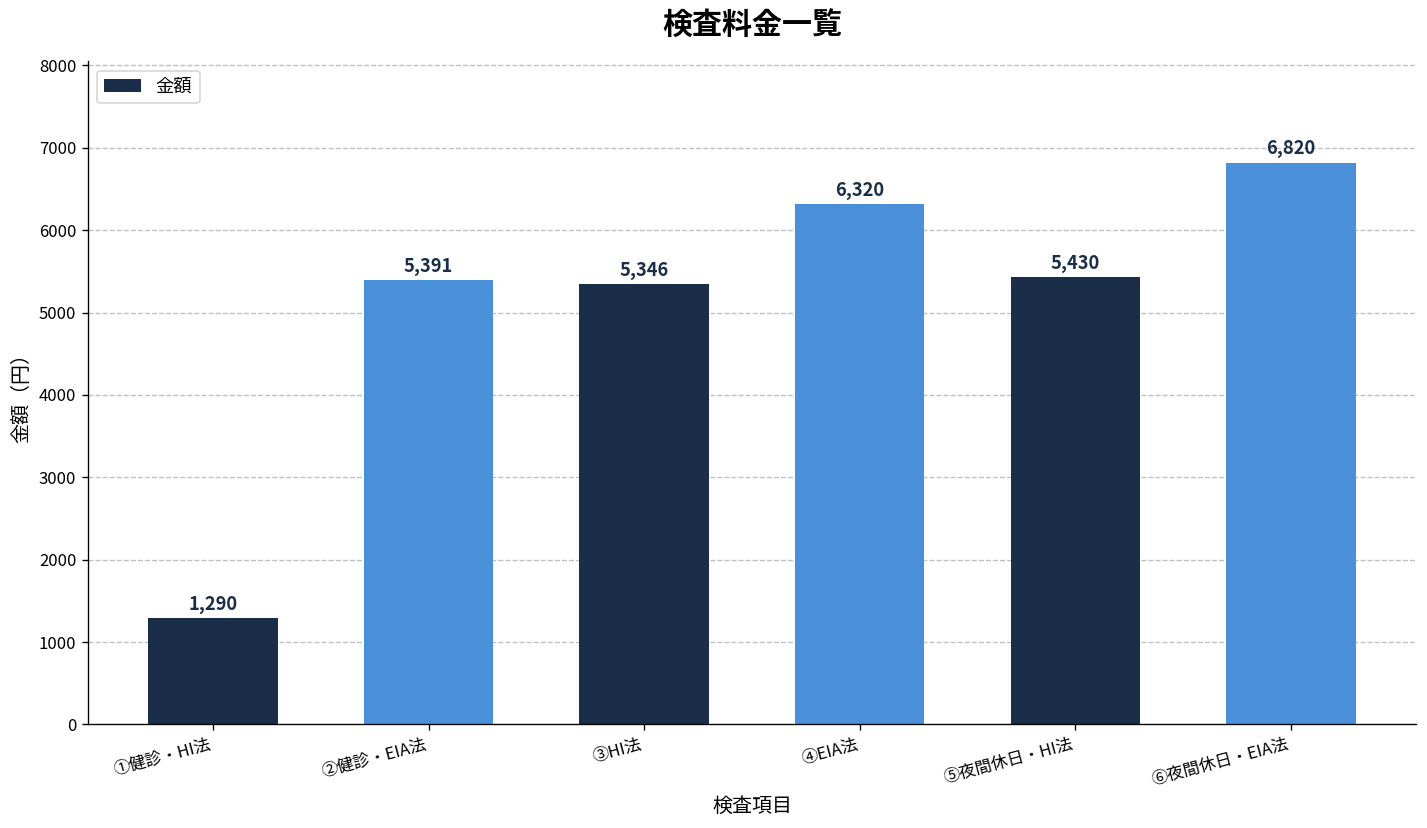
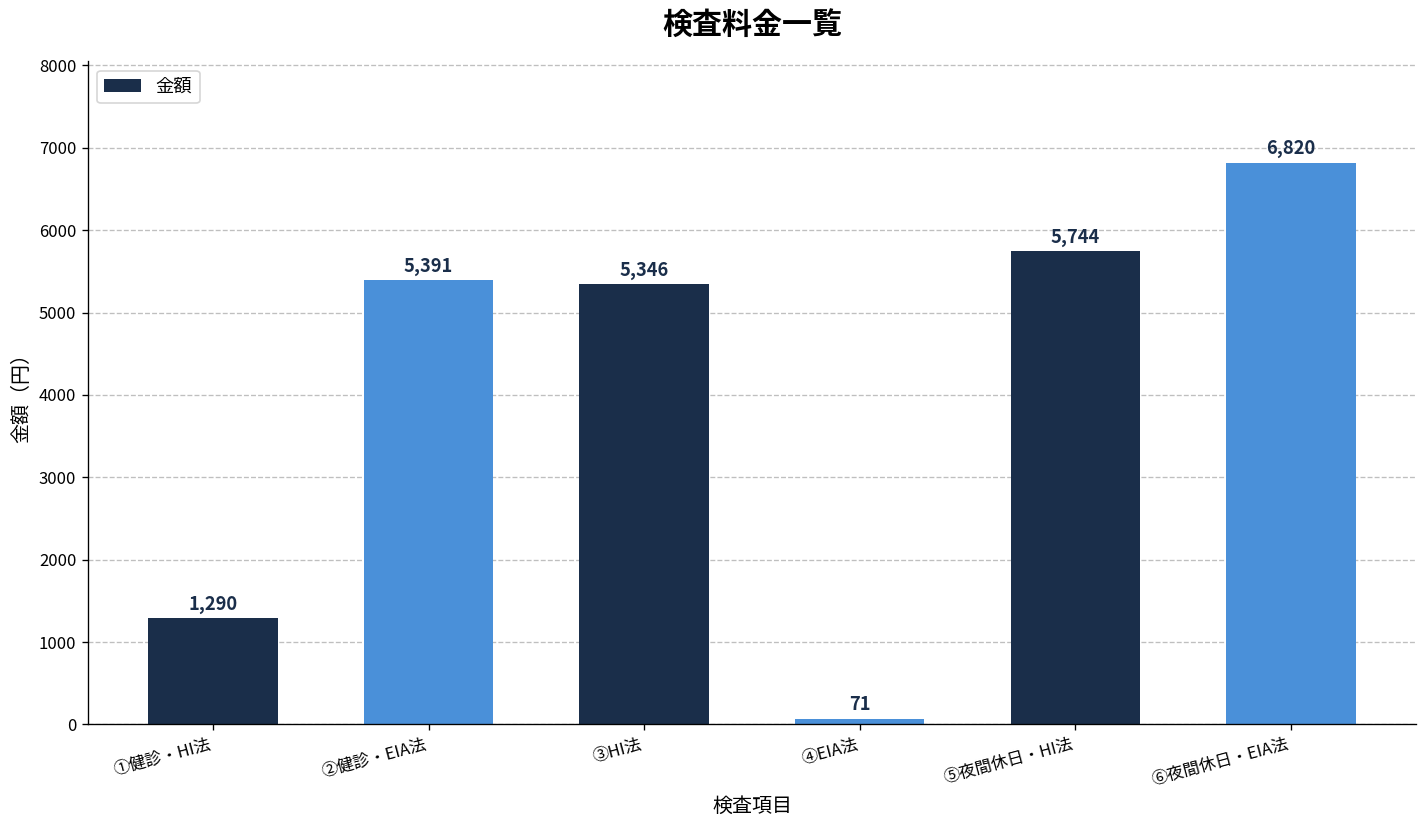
④EIA法: 6,320 -> 71
⑤夜間休日・HI法: 5,430 -> 5,744
